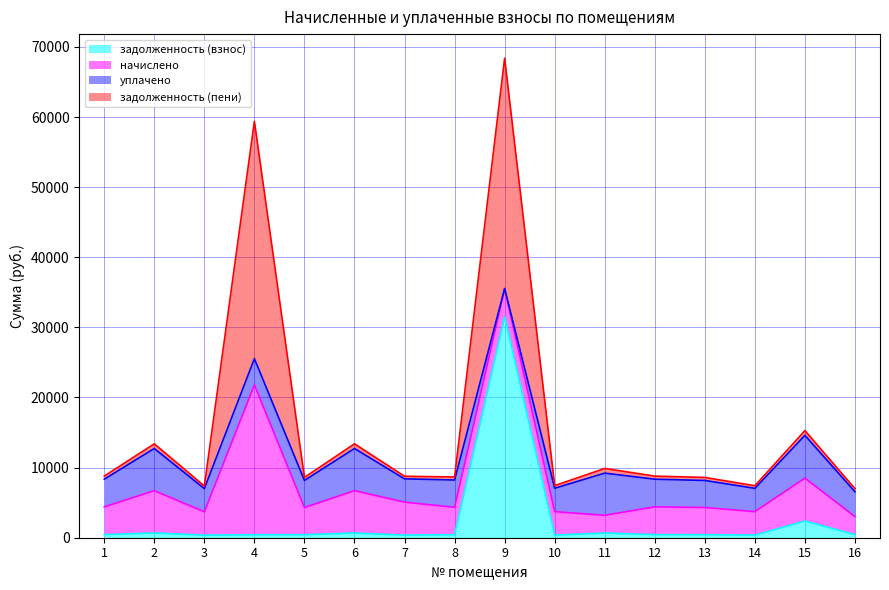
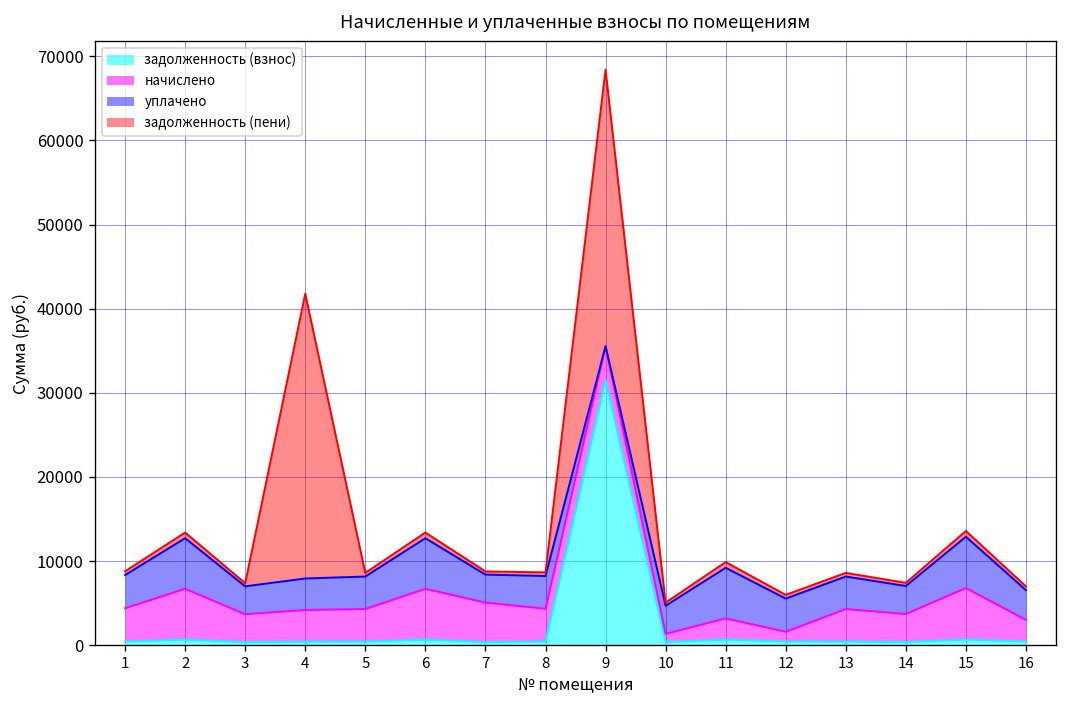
начислено, 4: 21000 -> 4000
начислено, 10: 3000 -> 1000
начислено, 12: 4000 -> 1000
задолженность (взнос), 15: 2000 -> 1000
